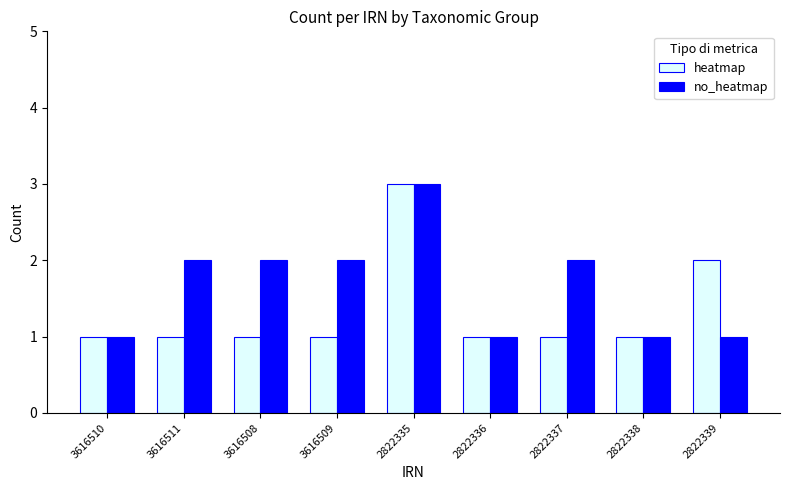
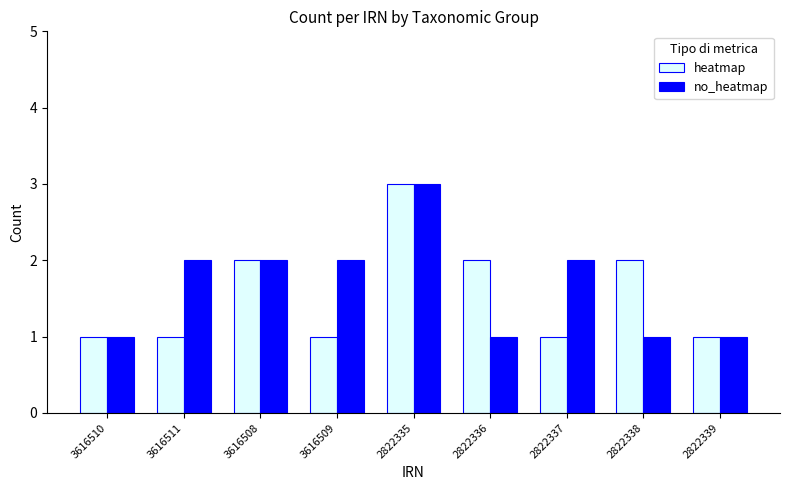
heatmap, 3616508: 1 -> 2
heatmap, 2822336: 1 -> 2
heatmap, 2822338: 1 -> 2
heatmap, 2822339: 2 -> 1
